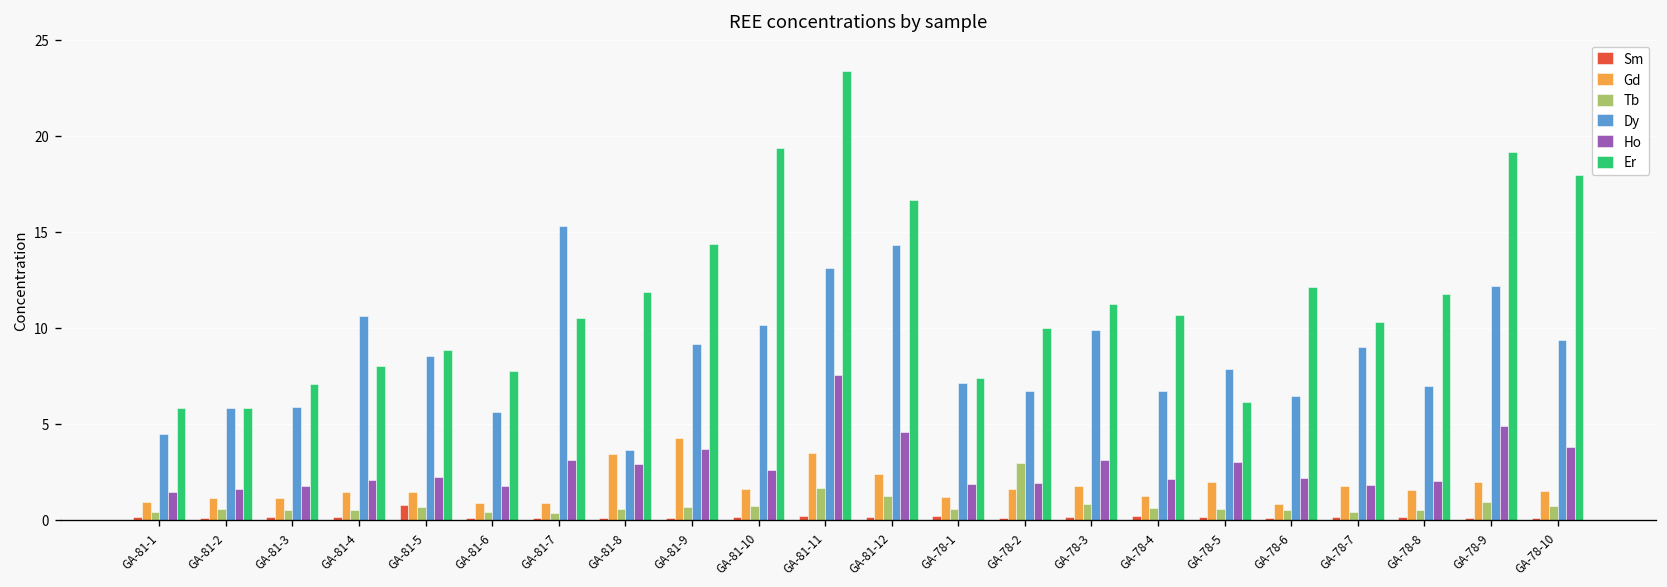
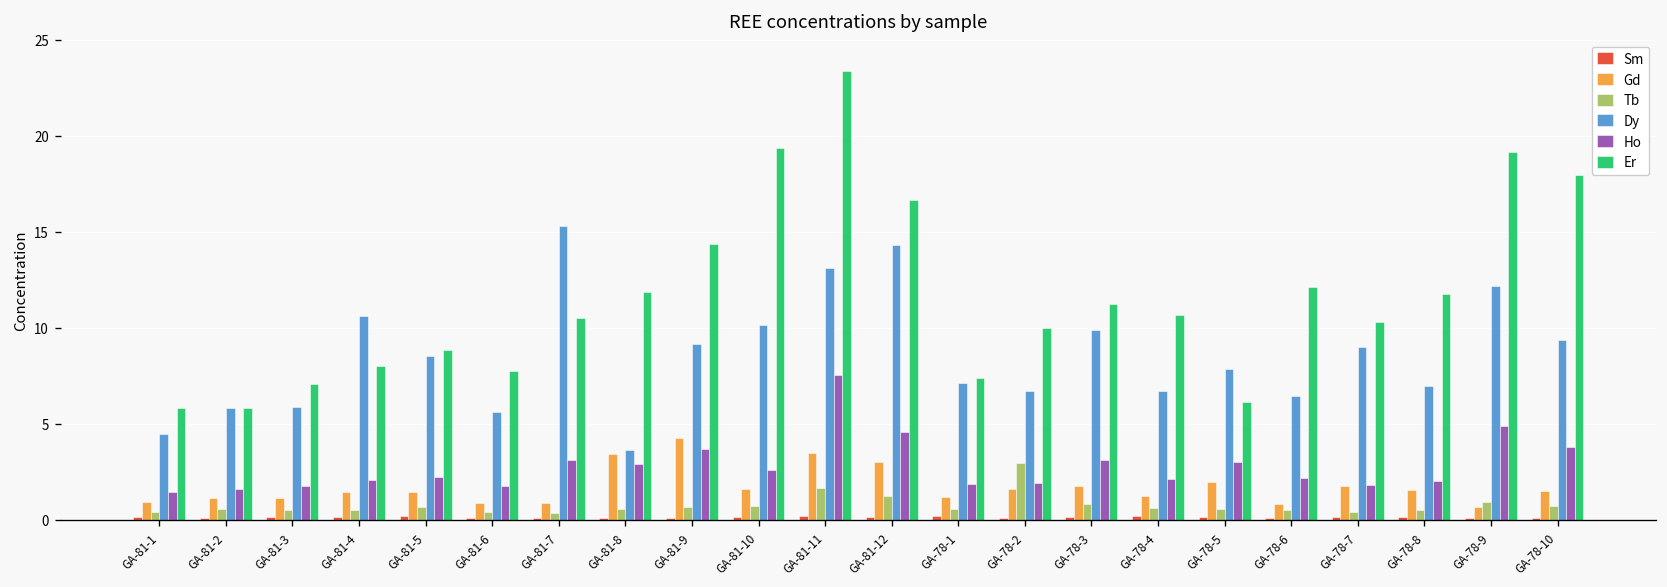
Sm, GA-81-5: 0.8 -> 0.2
Gd, GA-81-12: 2.4 -> 3.0
Gd, GA-78-9: 2.0 -> 0.6
